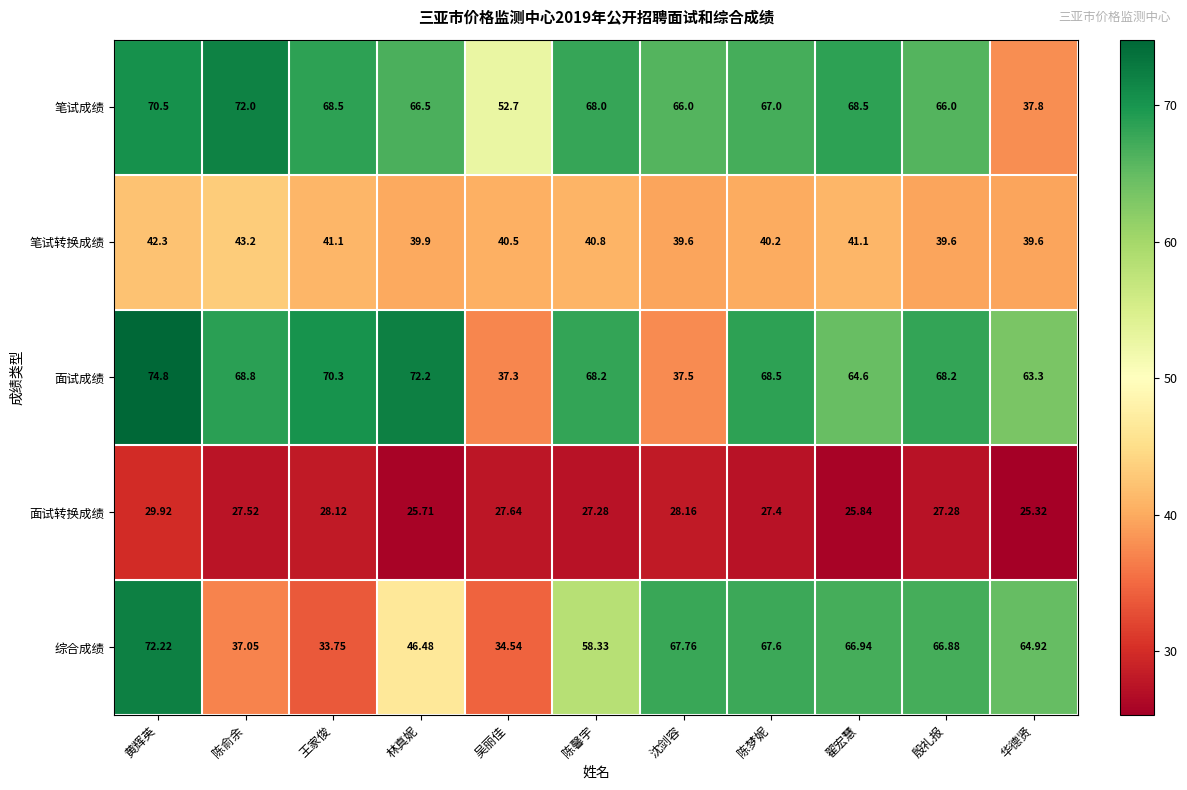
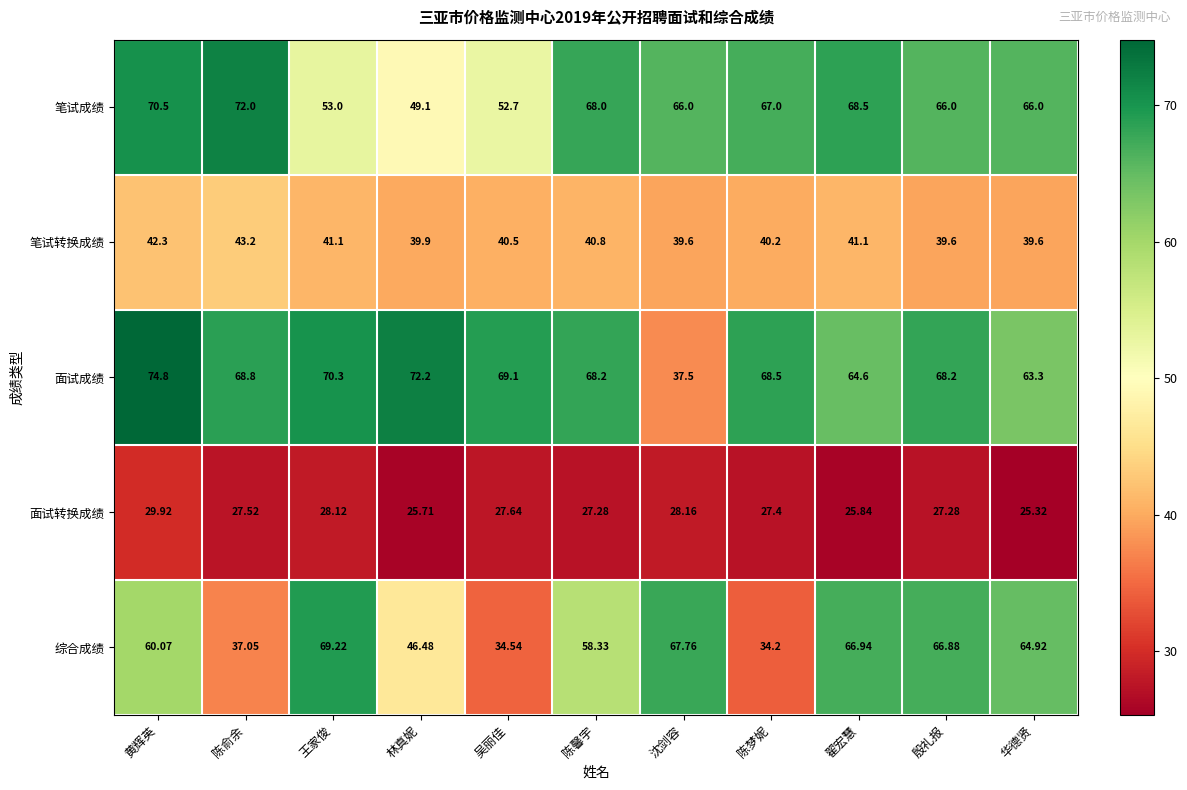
笔试成绩, 王家俊: 68.5 -> 53.0
笔试成绩, 林真妮: 66.5 -> 49.1
笔试成绩, 华德贤: 37.8 -> 66.0
面试成绩, 吴丽佳: 37.3 -> 69.1
综合成绩, 黄辉英: 72.22 -> 60.07
综合成绩, 王家俊: 33.75 -> 69.22
综合成绩, 陈梦妮: 67.6 -> 34.2
